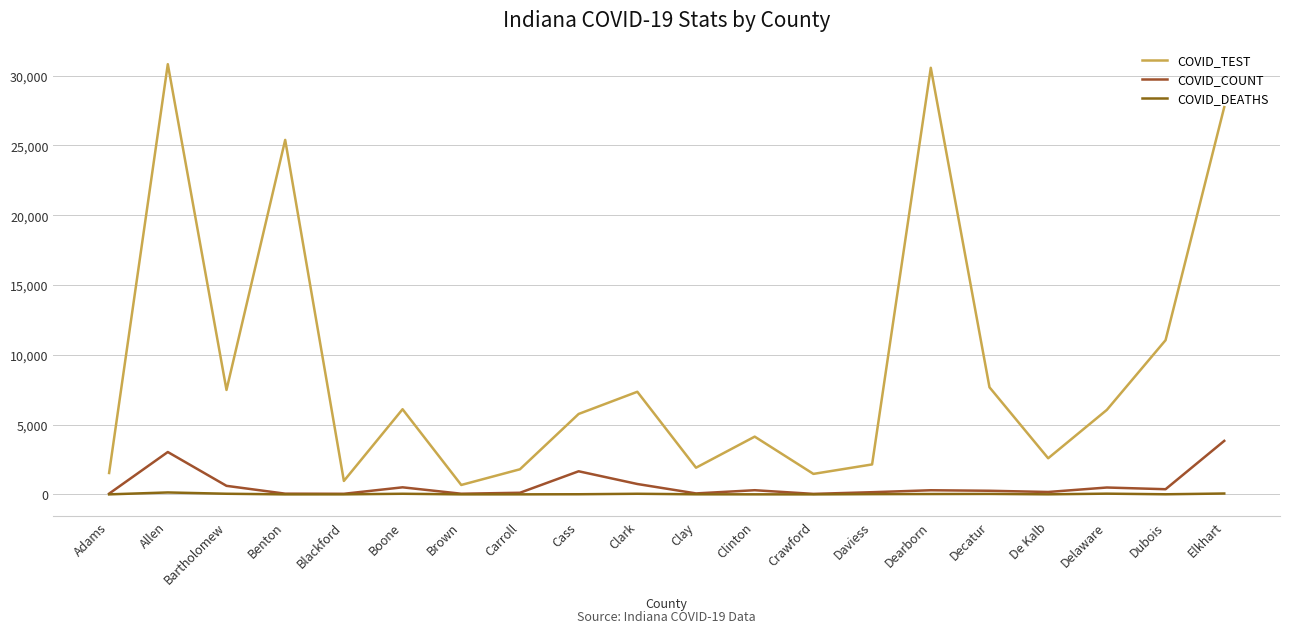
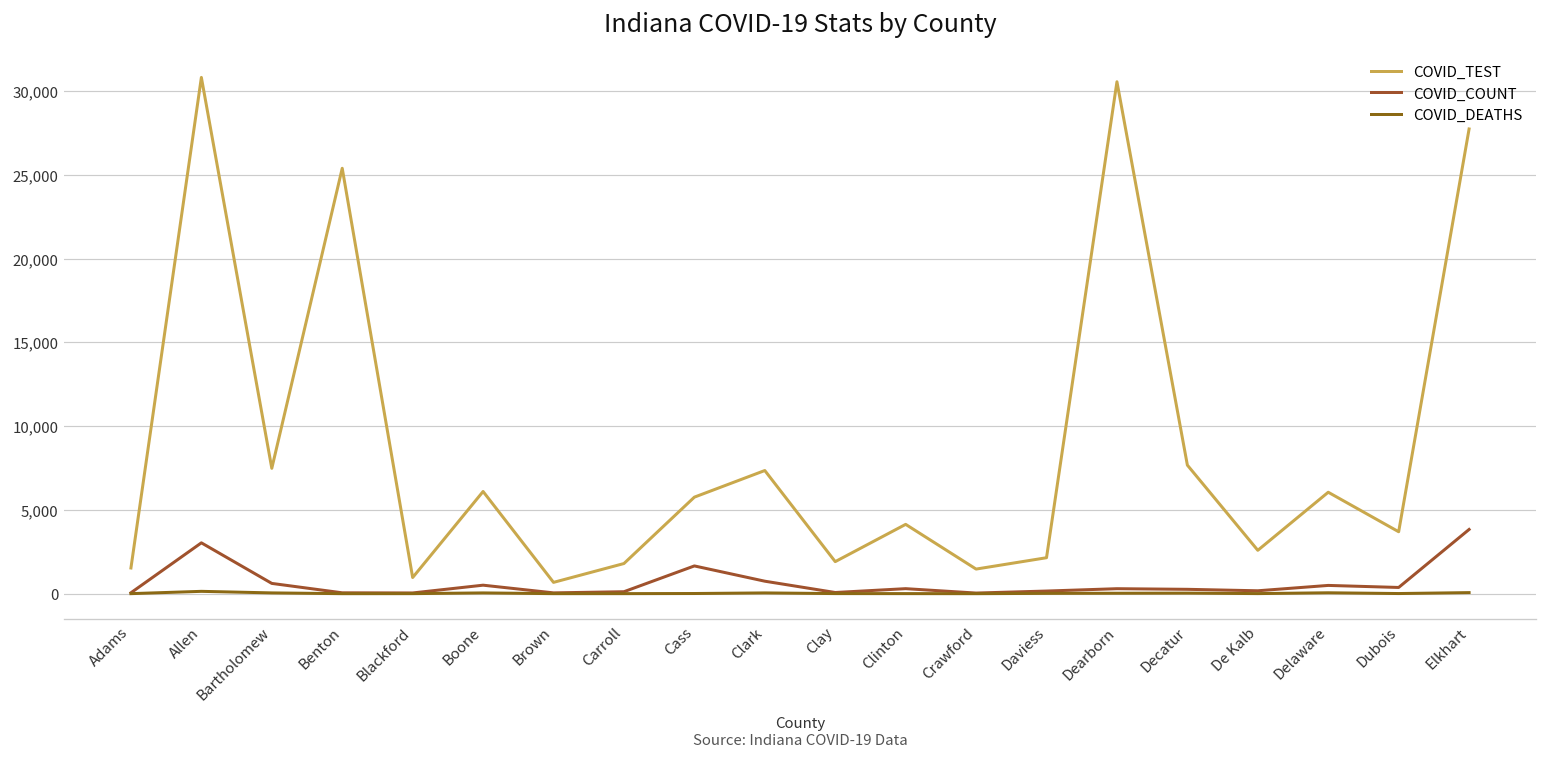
COVID_TEST, Dubois: 11,000 -> 3,700
